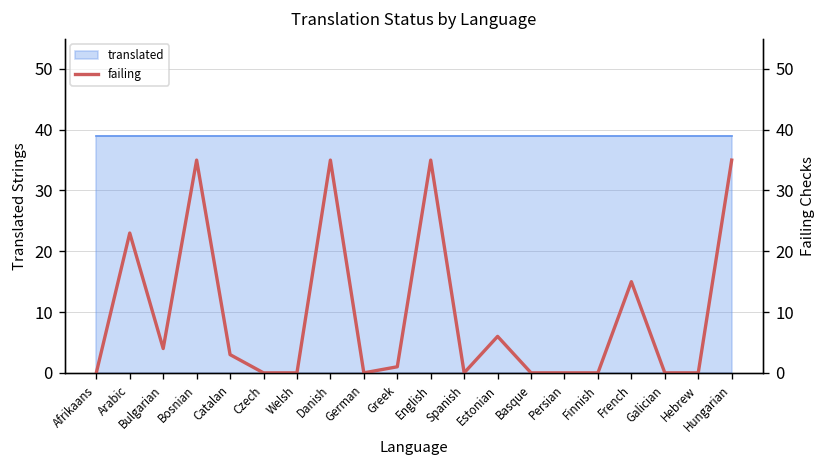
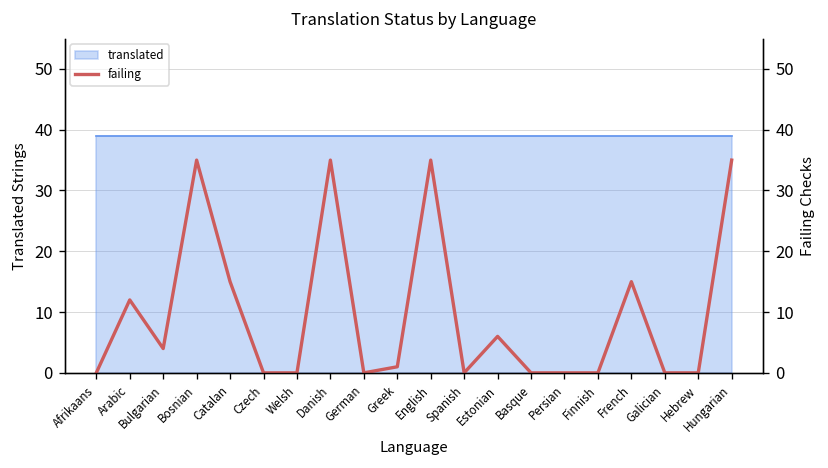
failing, Arabic: 23 -> 12
failing, Catalan: 3 -> 15
